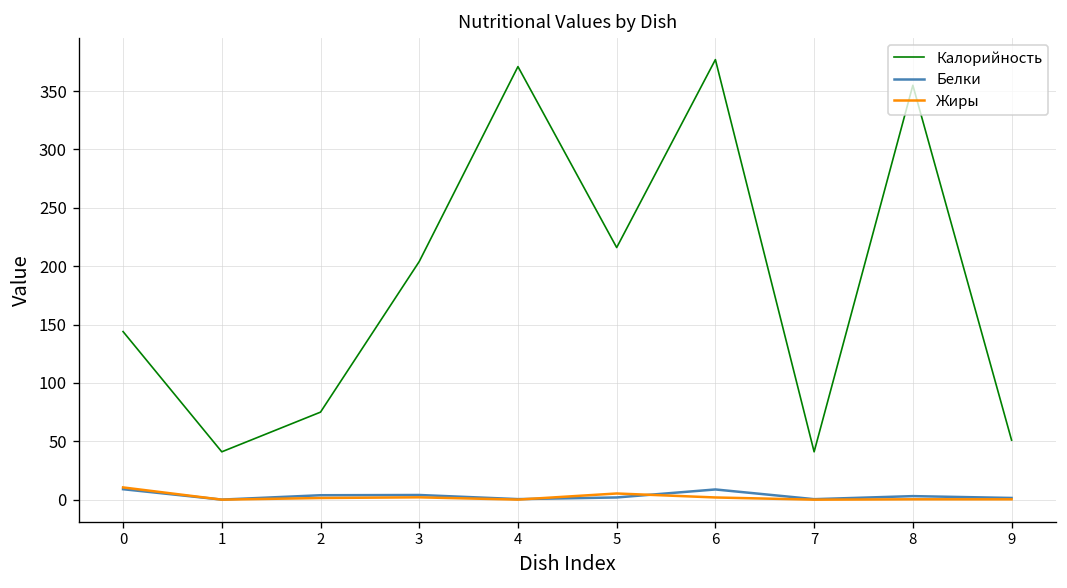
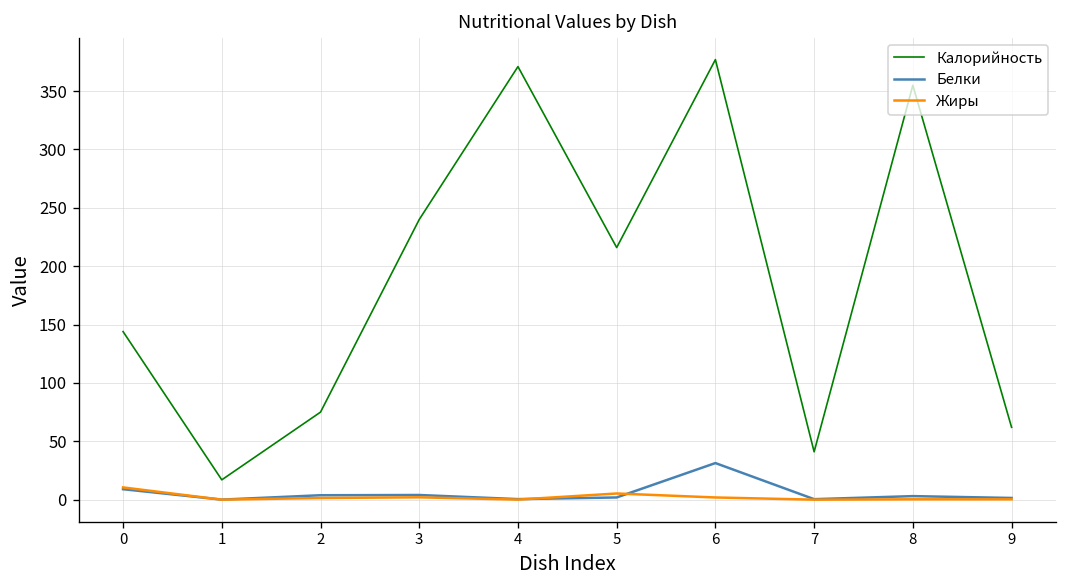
Калорийность, 1: 40 -> 20
Калорийность, 3: 200 -> 240
Белки, 6: 10 -> 30
Калорийность, 9: 50 -> 60
